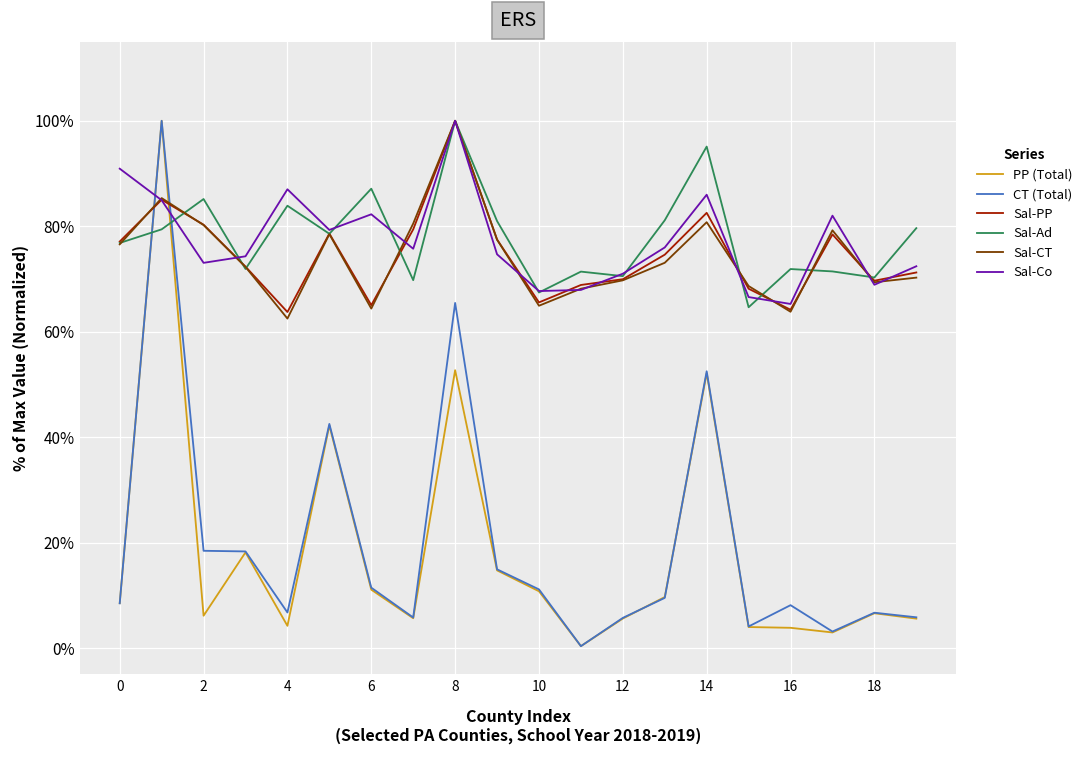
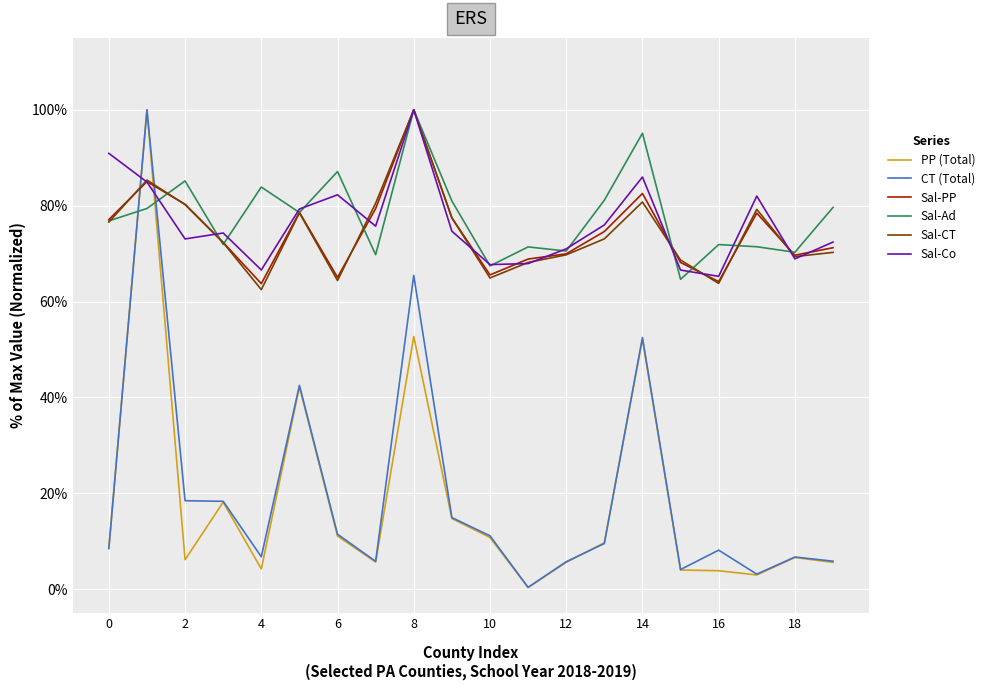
Sal-Co, 4: 87% -> 67%
